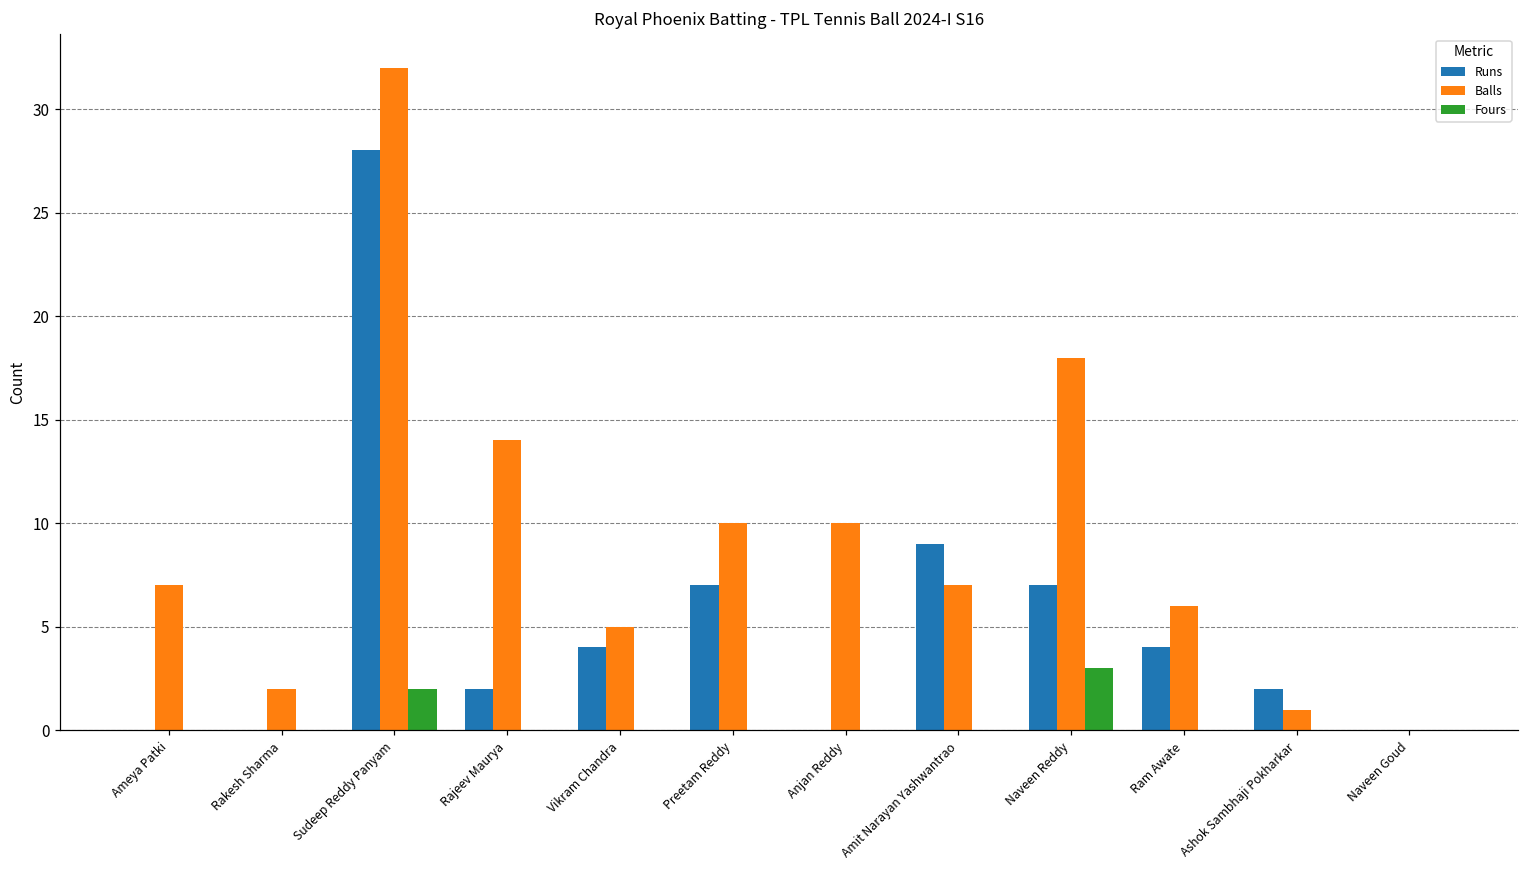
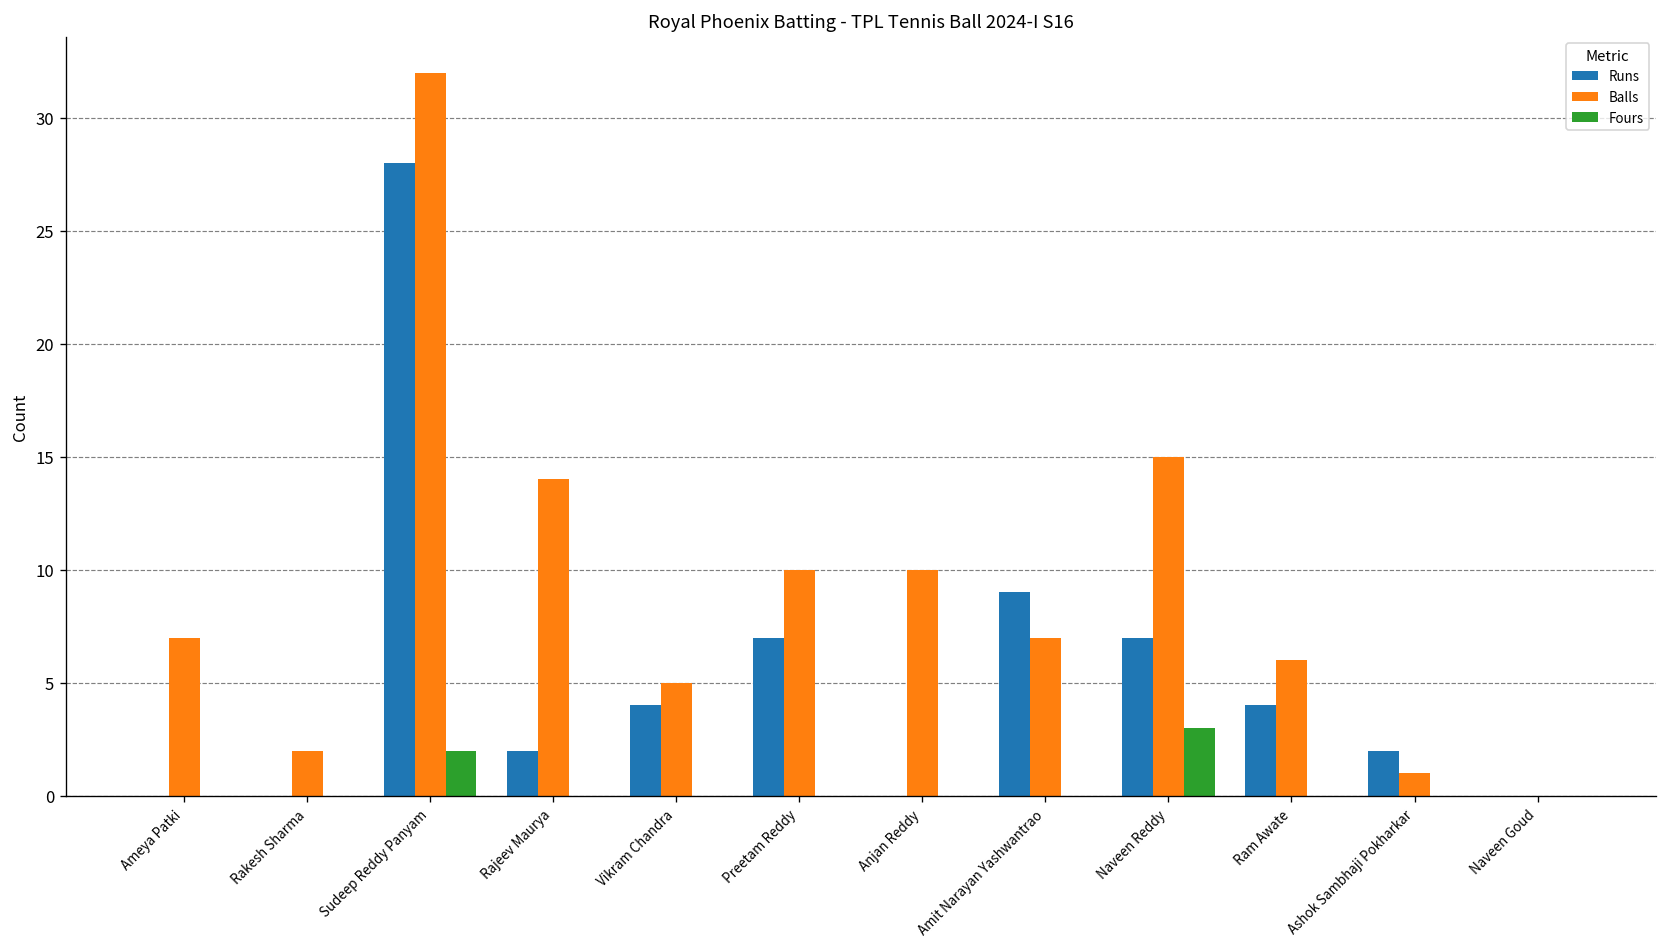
Balls, Naveen Reddy: 18 -> 15
